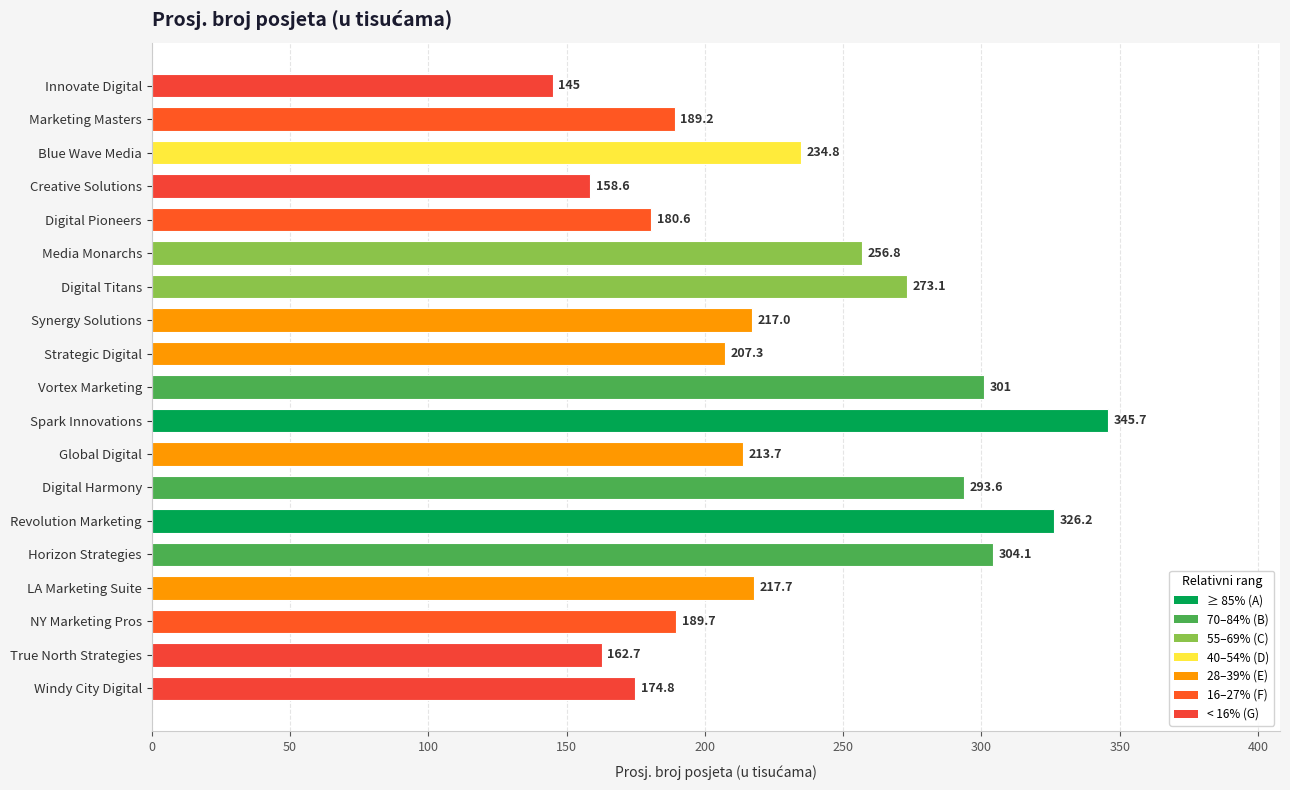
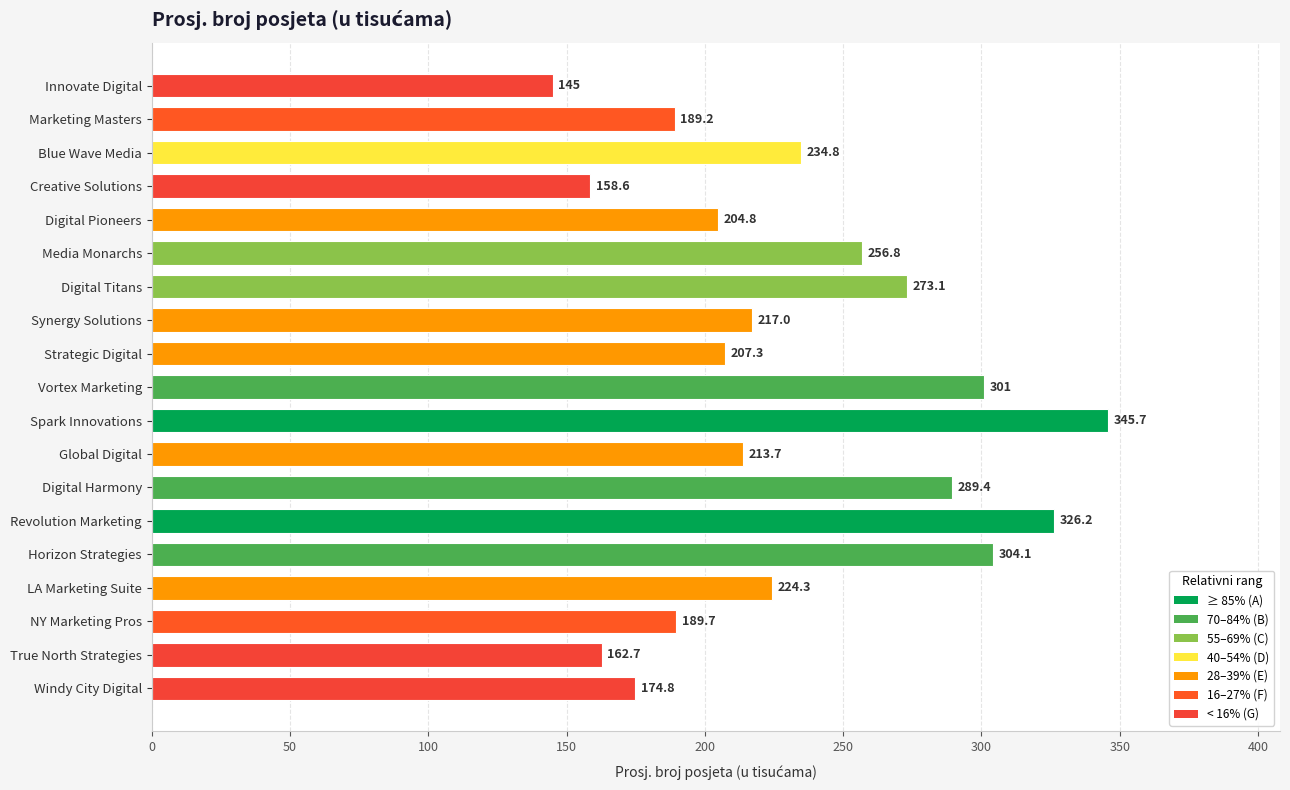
Digital Pioneers: 180.6 -> 204.8
Digital Harmony: 293.6 -> 289.4
LA Marketing Suite: 217.7 -> 224.3
